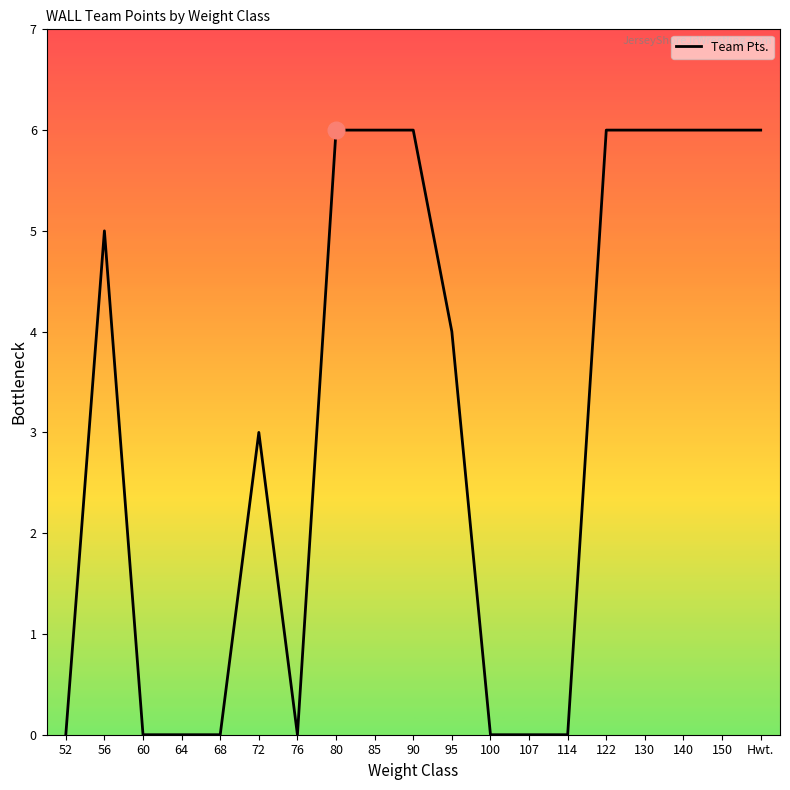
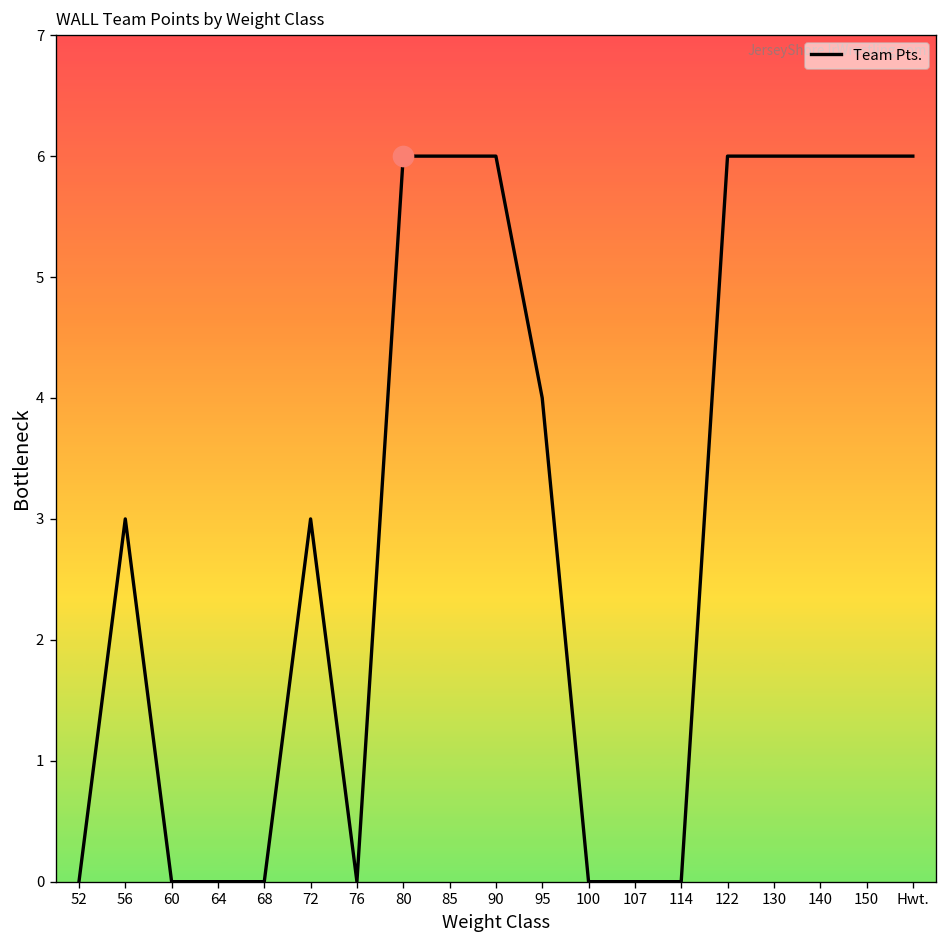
Team Pts., 56: 5 -> 3
